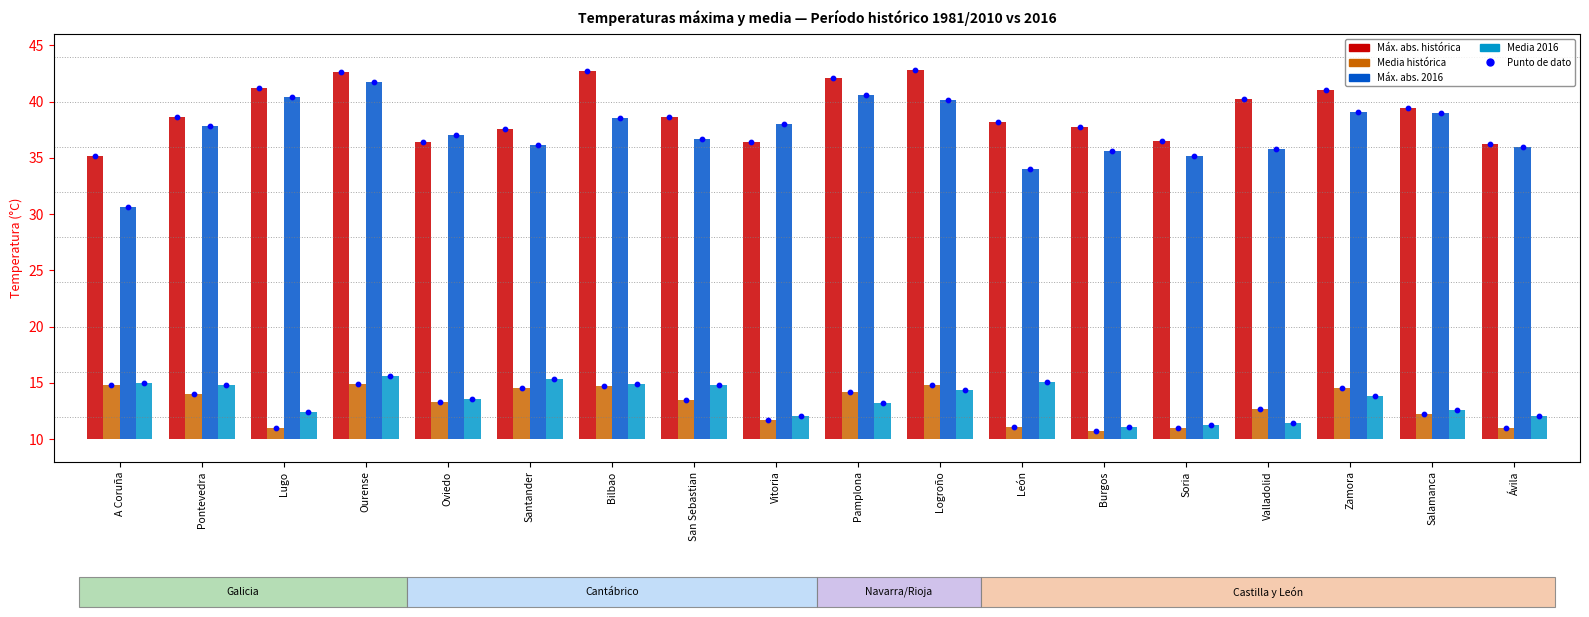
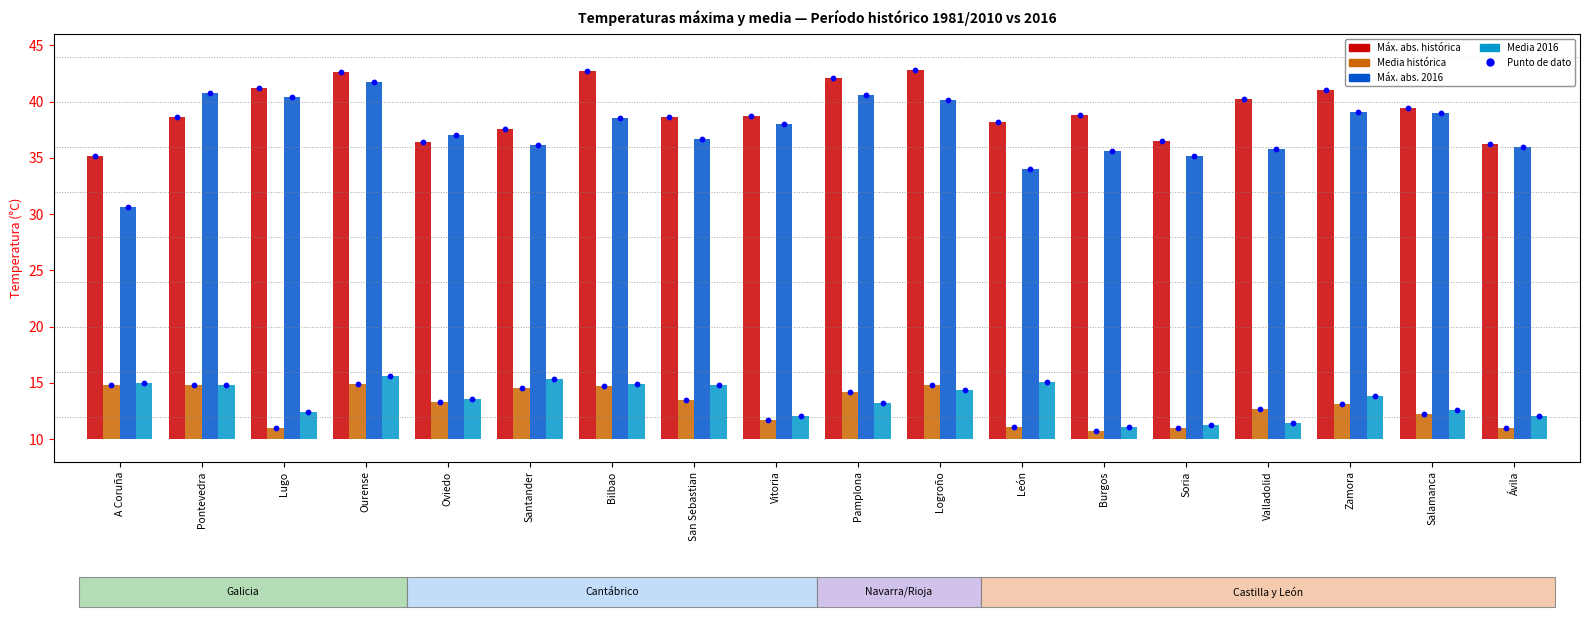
Media histórica, Pontevedra: 14.0 -> 14.8
Máx. abs. 2016, Pontevedra: 37.8 -> 40.8
Máx. abs. histórica, Vitoria: 36.4 -> 38.7
Máx. abs. histórica, Burgos: 37.7 -> 38.8
Media histórica, Zamora: 14.5 -> 13.1
